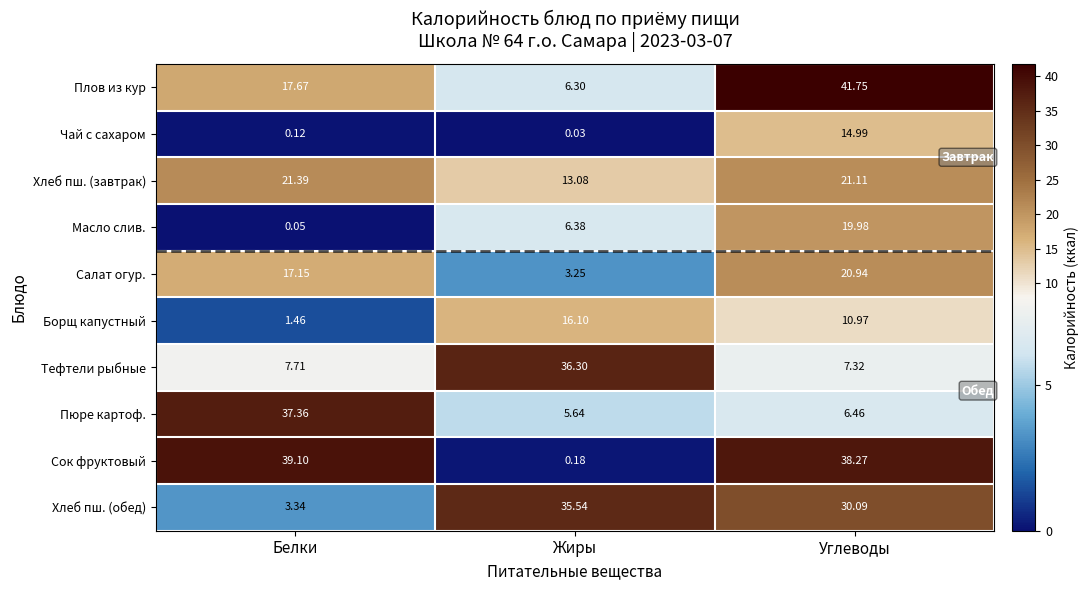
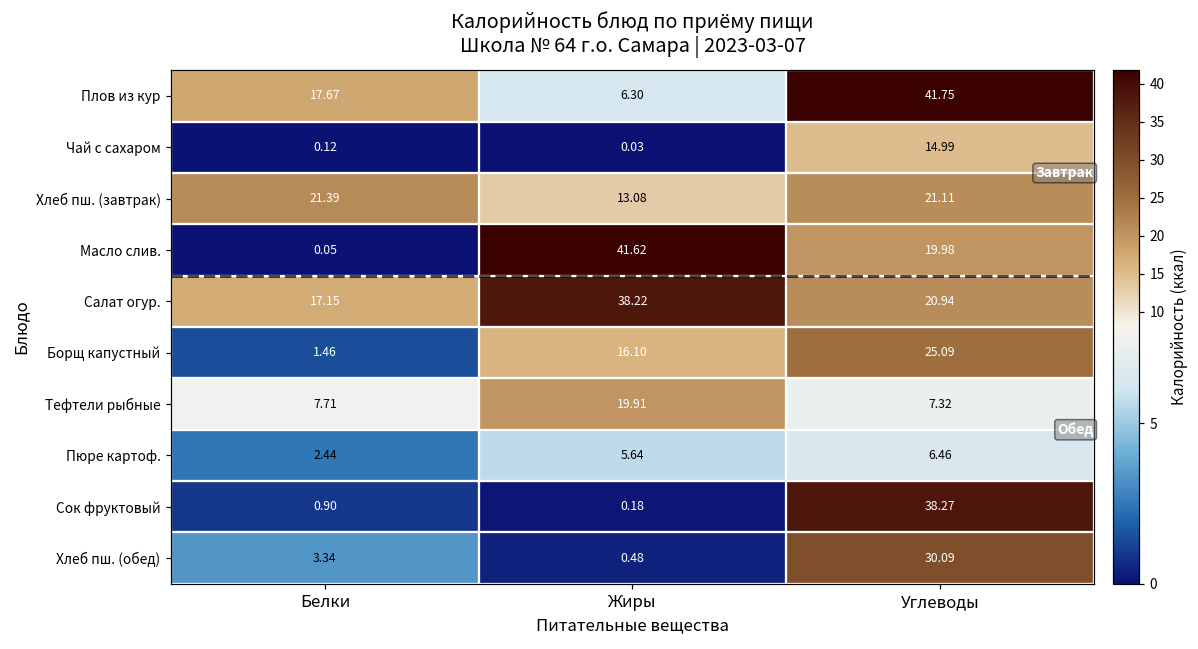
Масло слив., Жиры: 6.38 -> 41.62
Салат огур., Жиры: 3.25 -> 38.22
Борщ капустный, Углеводы: 10.97 -> 25.09
Тефтели рыбные, Жиры: 36.30 -> 19.91
Пюре картоф., Белки: 37.36 -> 2.44
Сок фруктовый, Белки: 39.10 -> 0.90
Хлеб пш. (обед), Жиры: 35.54 -> 0.48
